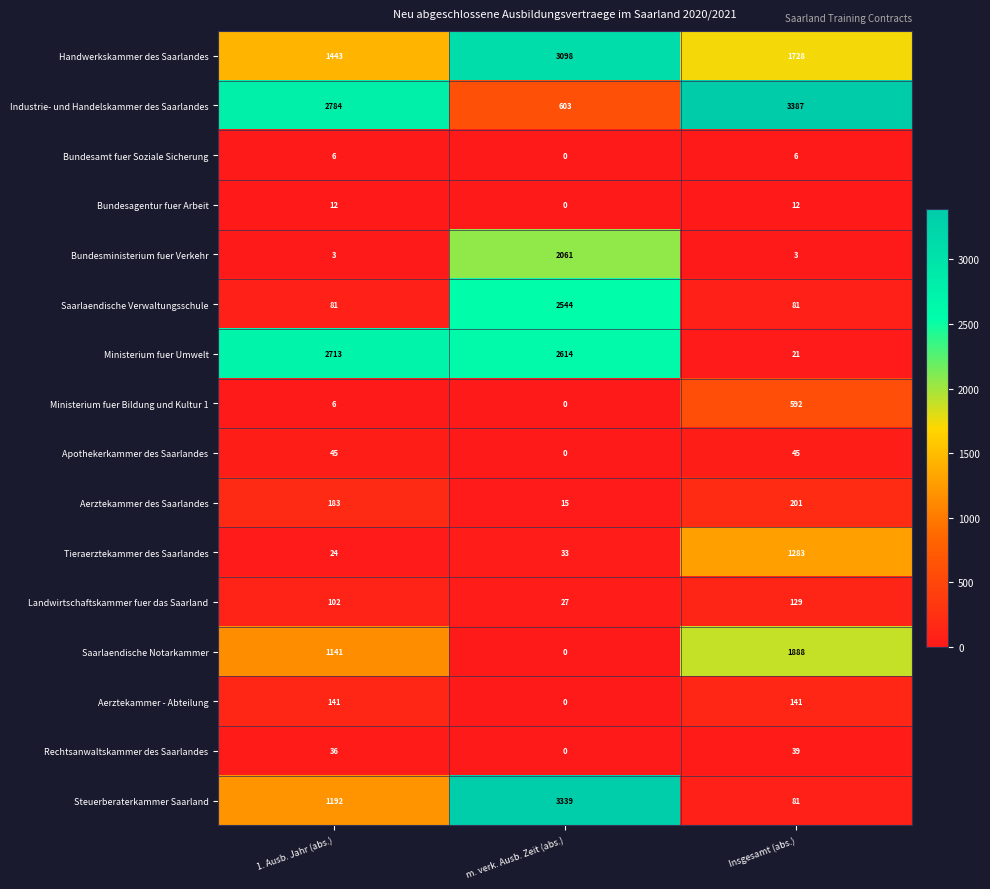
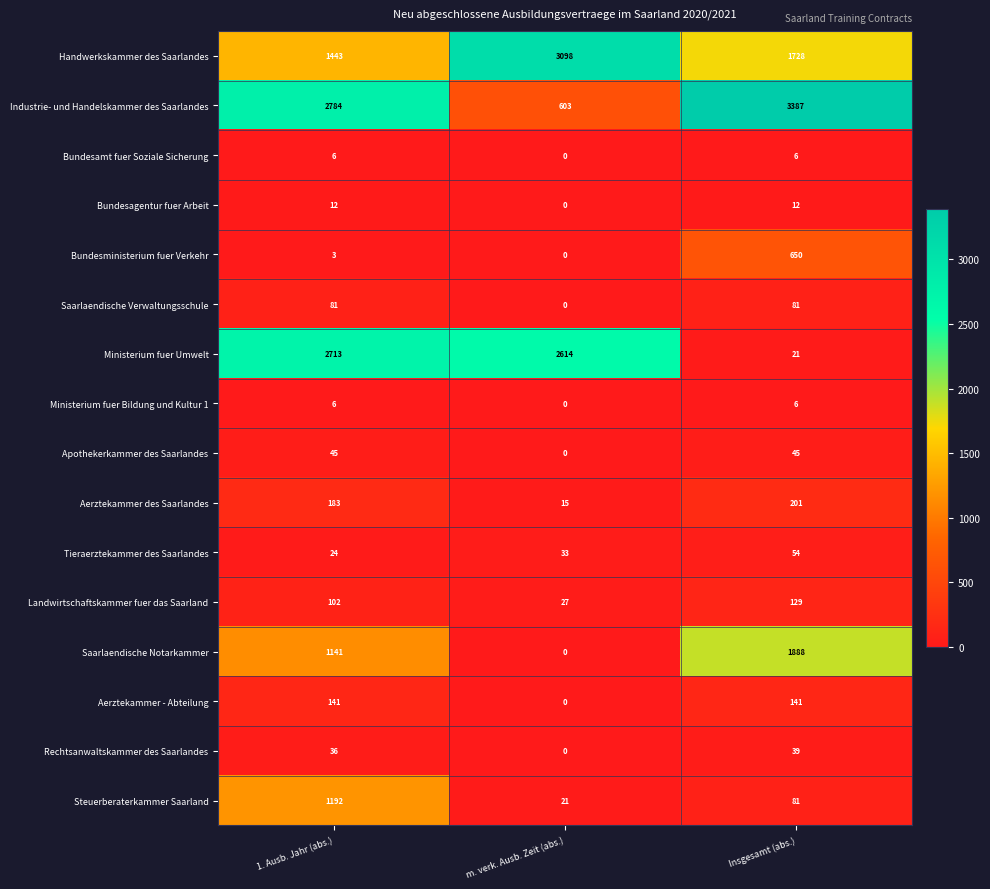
Bundesministerium fuer Verkehr, m. verk. Ausb. Zeit (abs.): 2061 -> 0
Bundesministerium fuer Verkehr, Insgesamt (abs.): 3 -> 650
Saarlaendische Verwaltungsschule, m. verk. Ausb. Zeit (abs.): 2544 -> 0
Ministerium fuer Bildung und Kultur 1, Insgesamt (abs.): 592 -> 6
Tieraerztekammer des Saarlandes, Insgesamt (abs.): 1283 -> 54
Steuerberaterkammer Saarland, m. verk. Ausb. Zeit (abs.): 3339 -> 21
